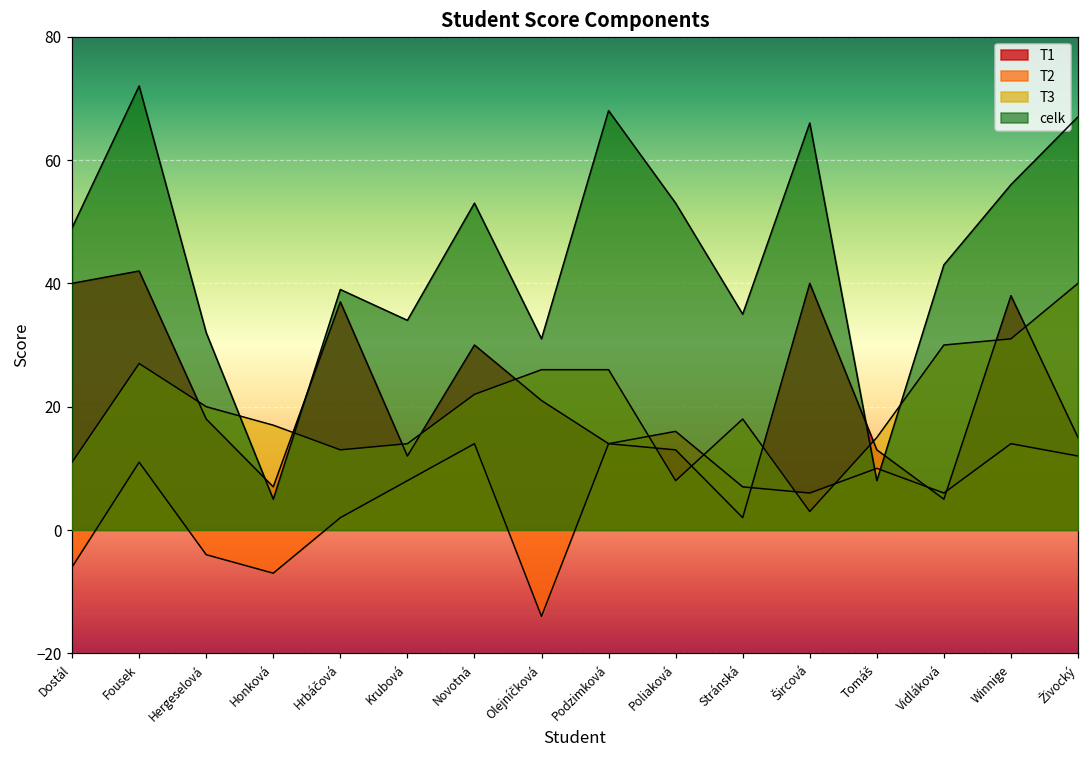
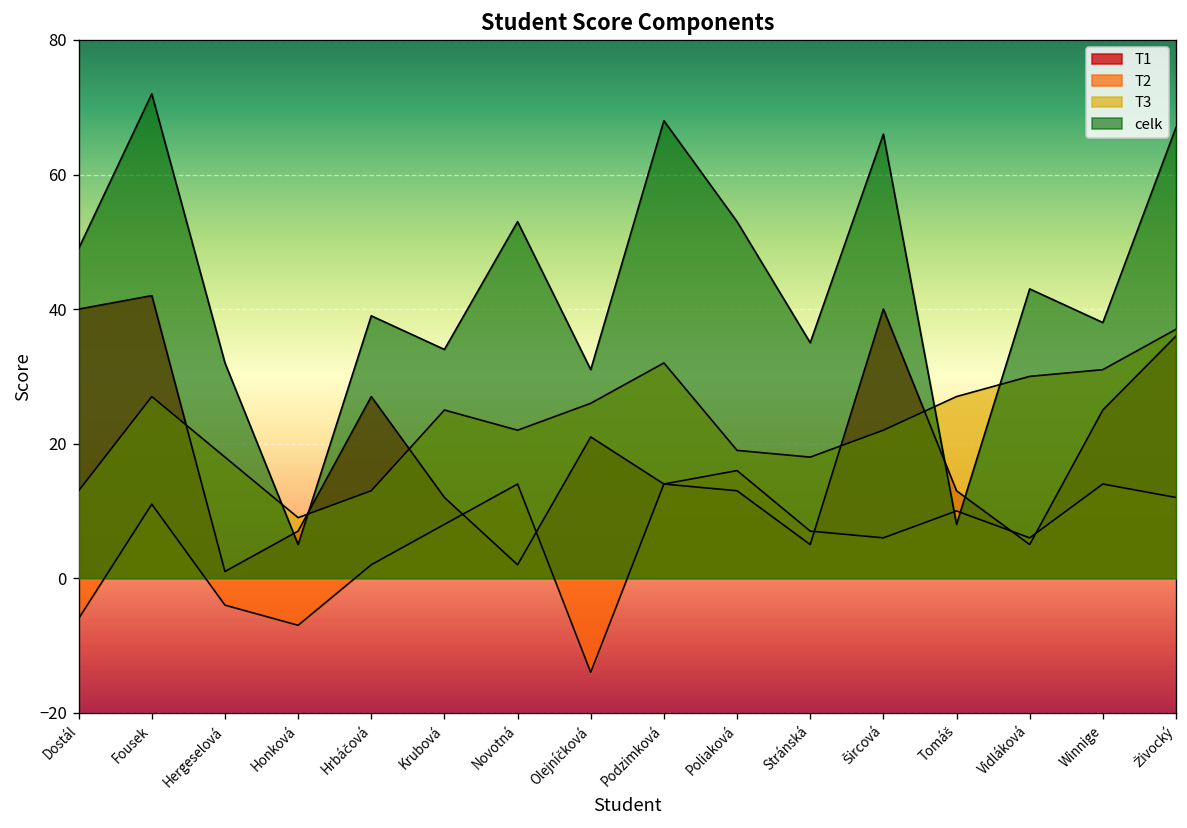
T3, Dostál: 11 -> 13
T1, Hergeselová: 18 -> 1
T3, Hergeselová: 20 -> 18
T3, Honková: 17 -> 9
T1, Hrbáčová: 37 -> 27
T3, Krubová: 14 -> 25
T1, Novotná: 30 -> 2
T3, Podzimková: 26 -> 32
T3, Poliaková: 8 -> 19
T1, Stránská: 2 -> 5
T3, Šircová: 3 -> 22
T3, Tomáš: 15 -> 27
T1, Winnige: 38 -> 25
celk, Winnige: 56 -> 38
T1, Živocký: 15 -> 36
T3, Živocký: 40 -> 37
